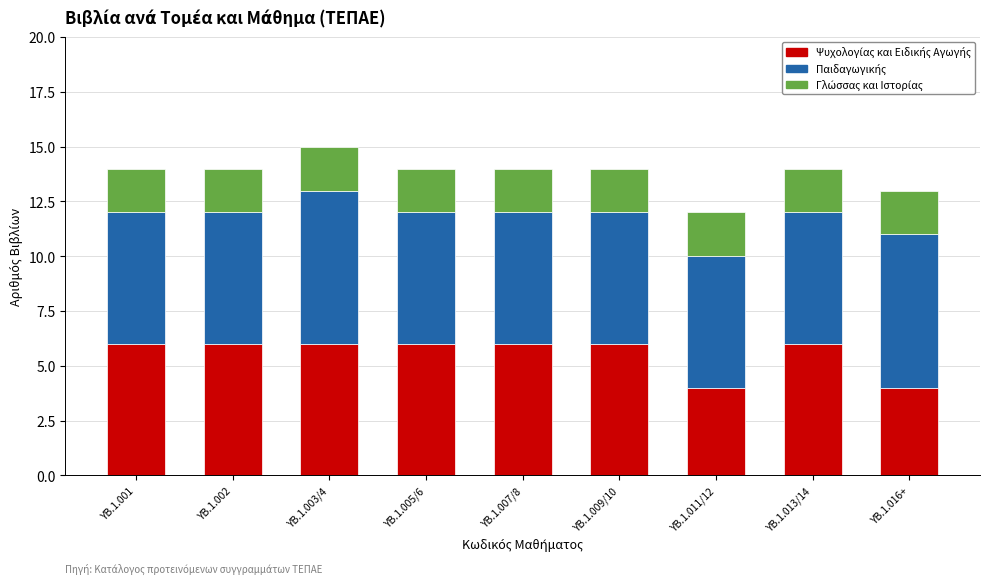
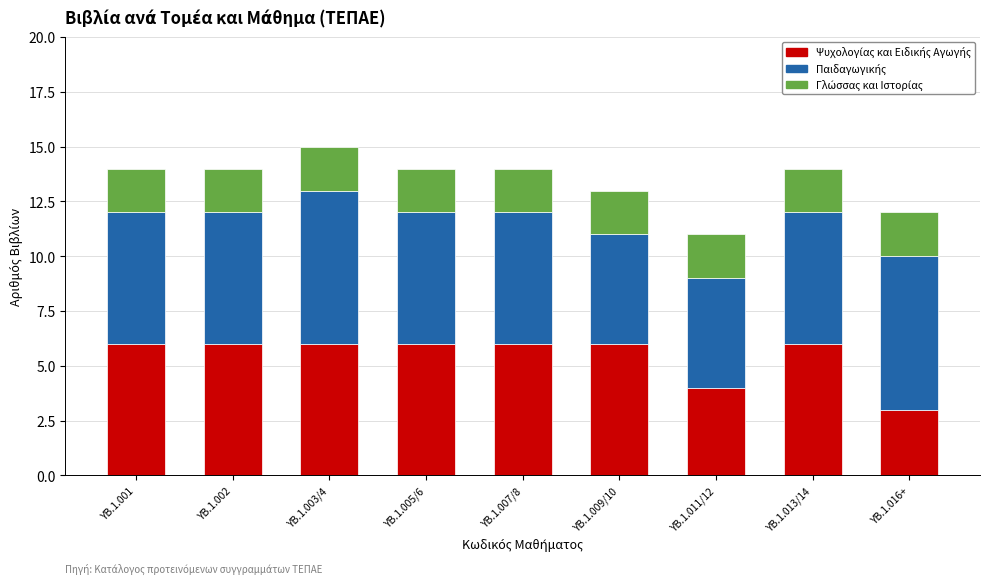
Παιδαγωγικής, ΥΒ.1.009/10: 6 -> 5
Παιδαγωγικής, ΥΒ.1.011/12: 6 -> 5
Ψυχολογίας και Ειδικής Αγωγής, ΥΒ.1.016+: 4 -> 3
